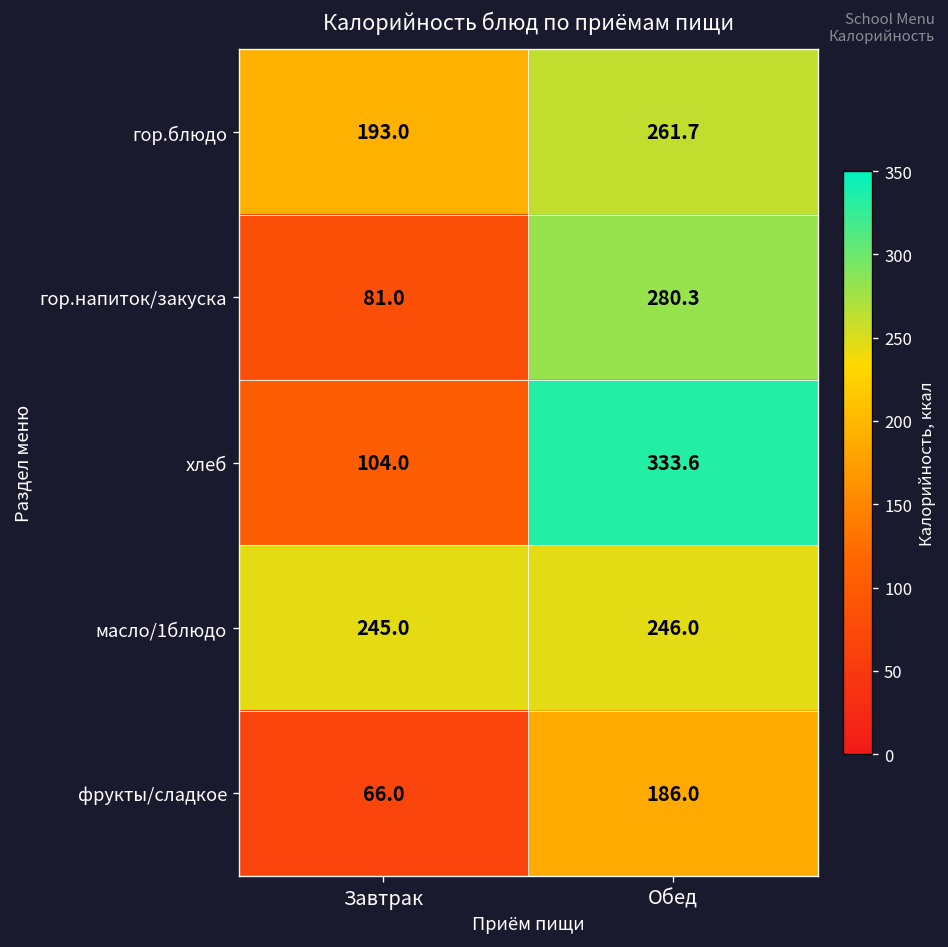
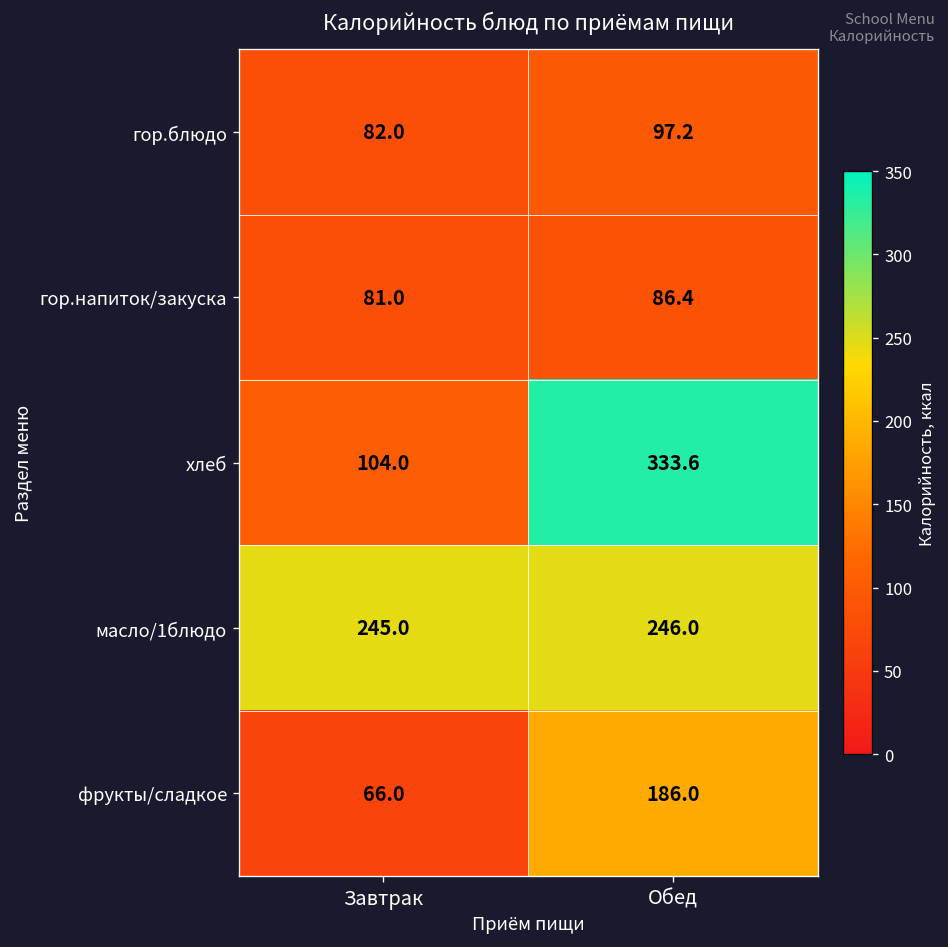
гор.блюдо, Завтрак: 193.0 -> 82.0
гор.блюдо, Обед: 261.7 -> 97.2
гор.напиток/закуска, Обед: 280.3 -> 86.4
